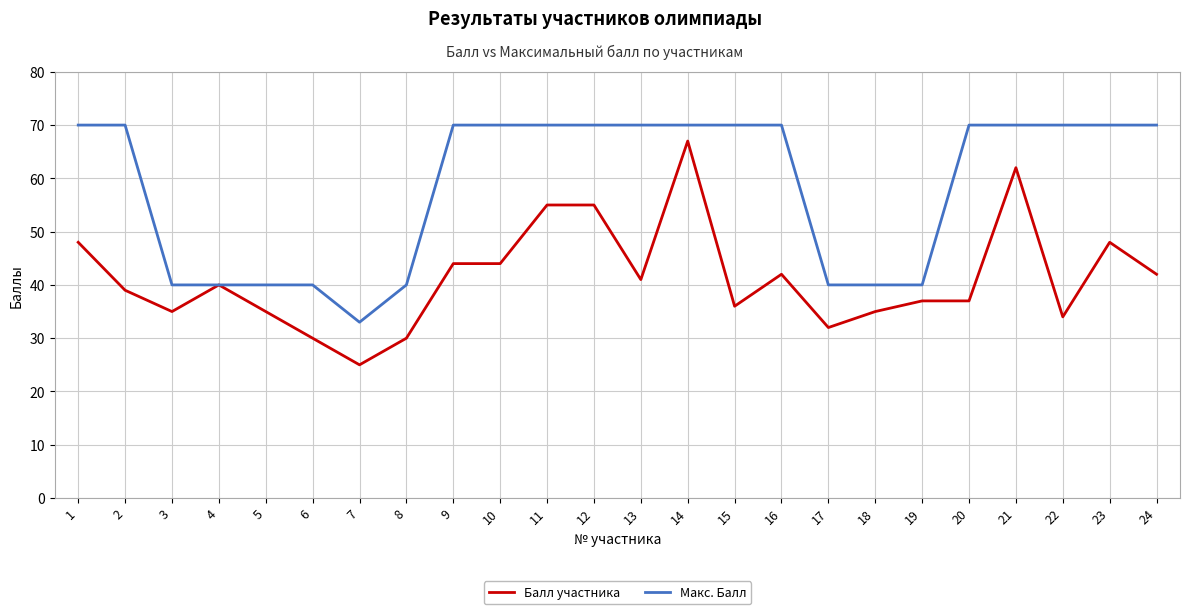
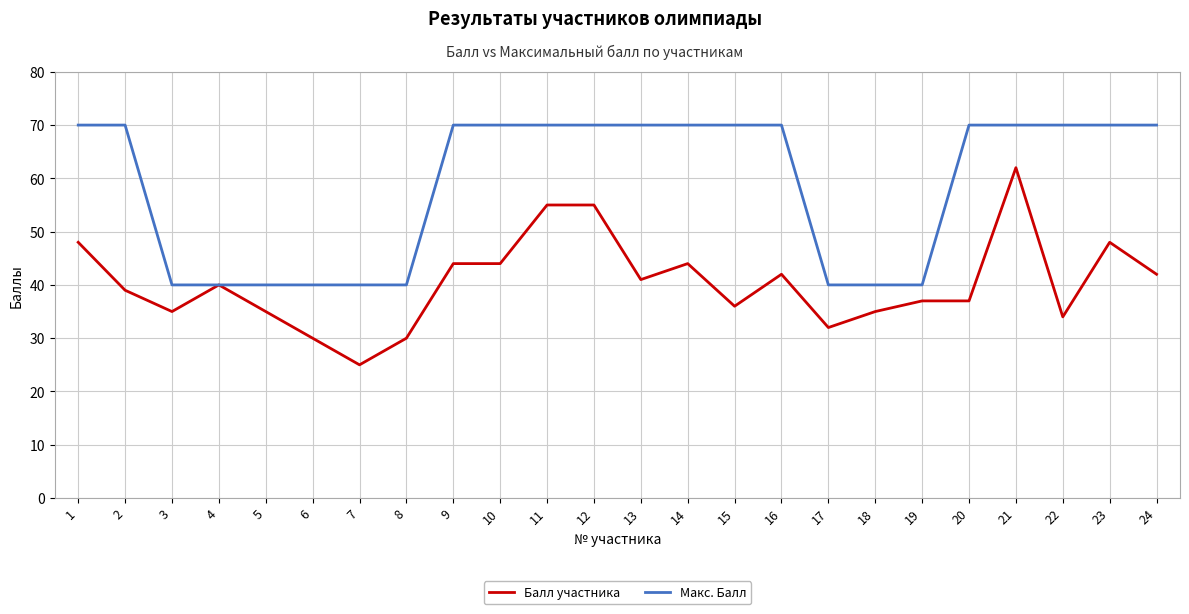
Макс. Балл, 7: 33 -> 40
Балл участника, 14: 67 -> 44
